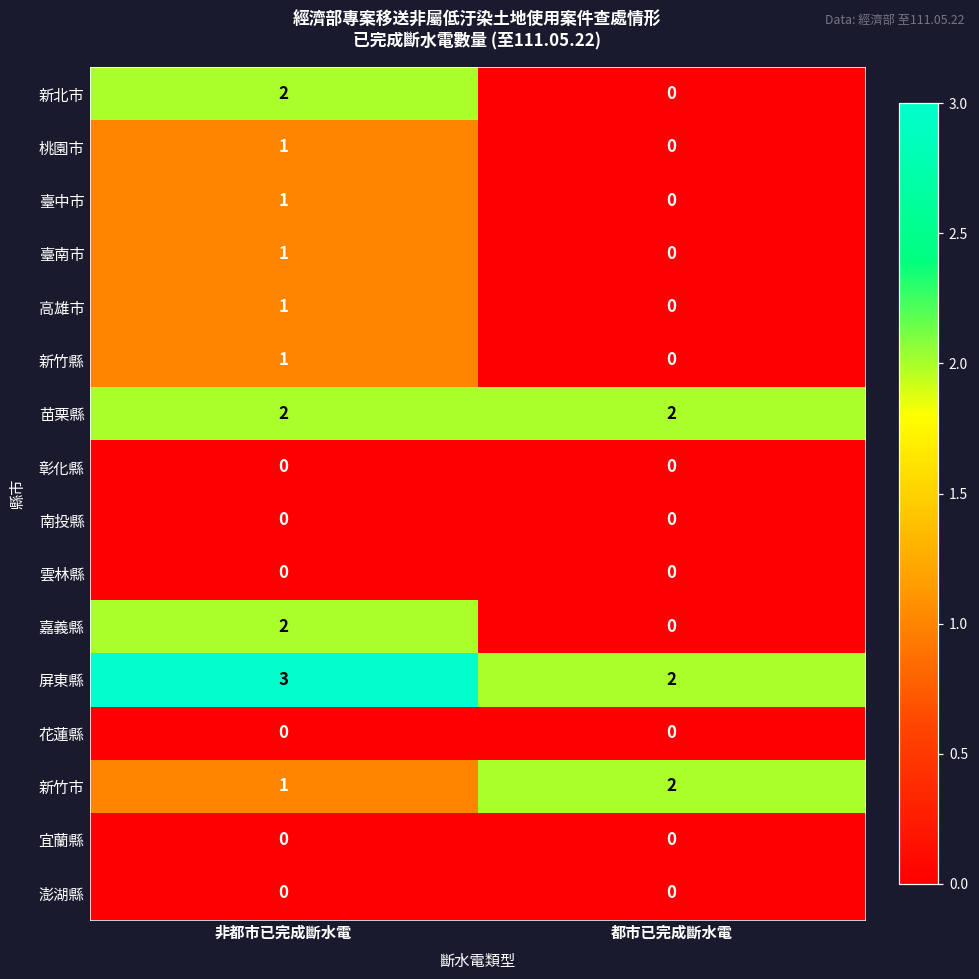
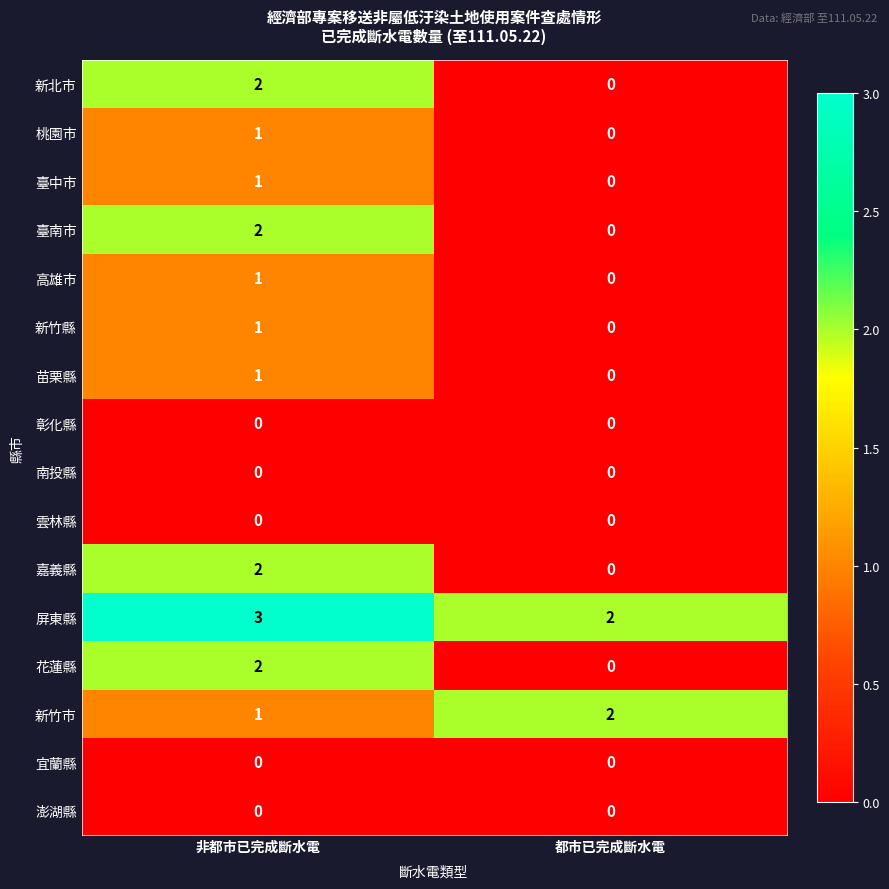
臺南市, 非都市已完成斷水電: 1 -> 2
苗栗縣, 非都市已完成斷水電: 2 -> 1
苗栗縣, 都市已完成斷水電: 2 -> 0
花蓮縣, 非都市已完成斷水電: 0 -> 2
